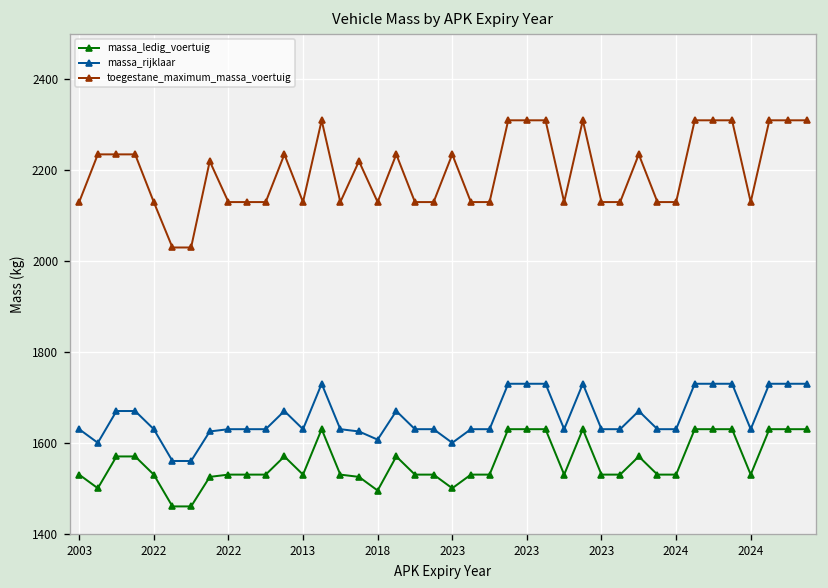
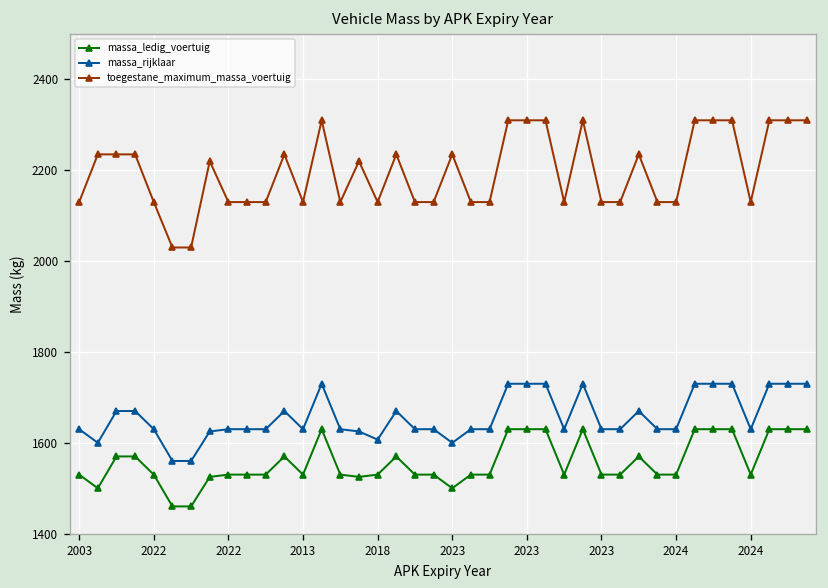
massa_ledig_voertuig, 2018: 1500 -> 1530
